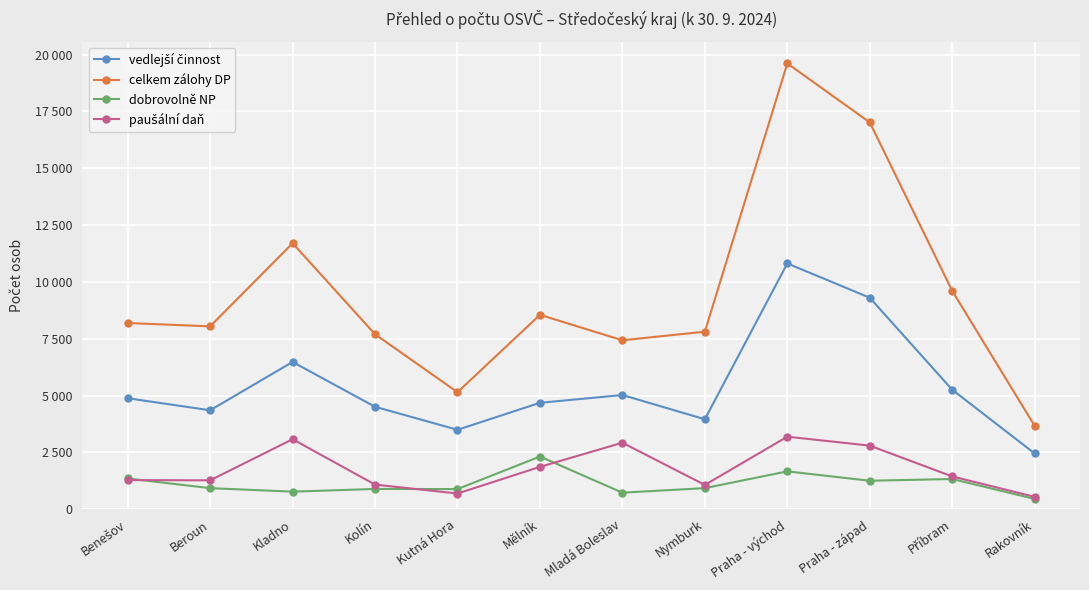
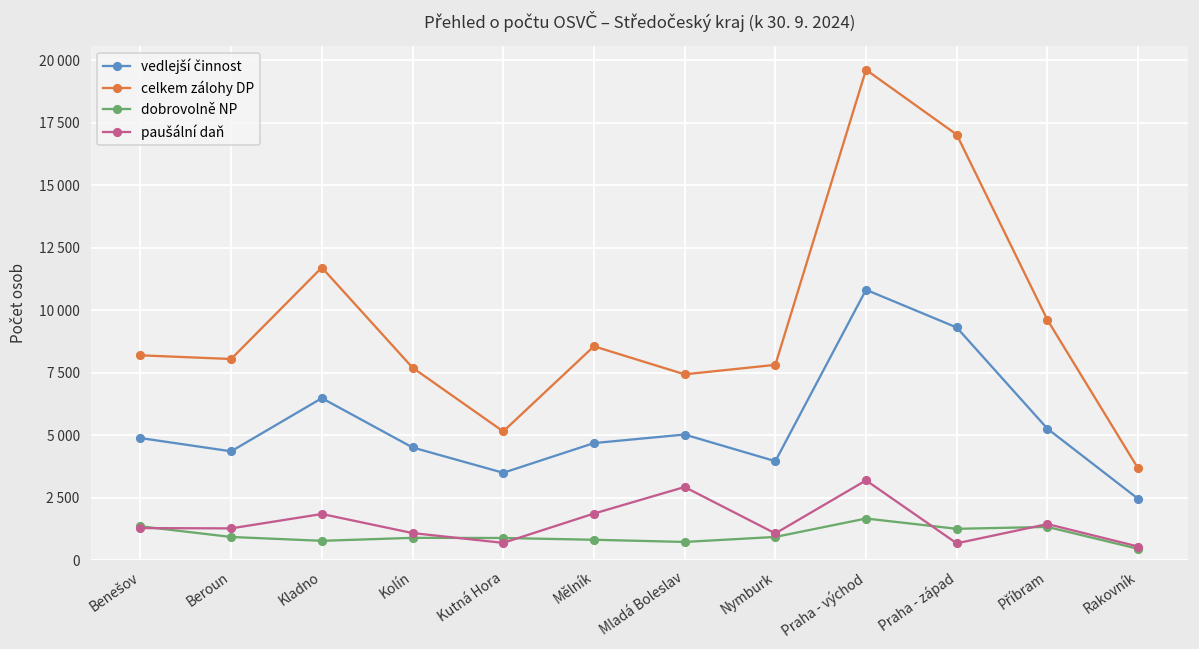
paušální daň, Kladno: 3100 -> 1800
dobrovolně NP, Mělník: 2300 -> 800
paušální daň, Praha - západ: 2800 -> 700
